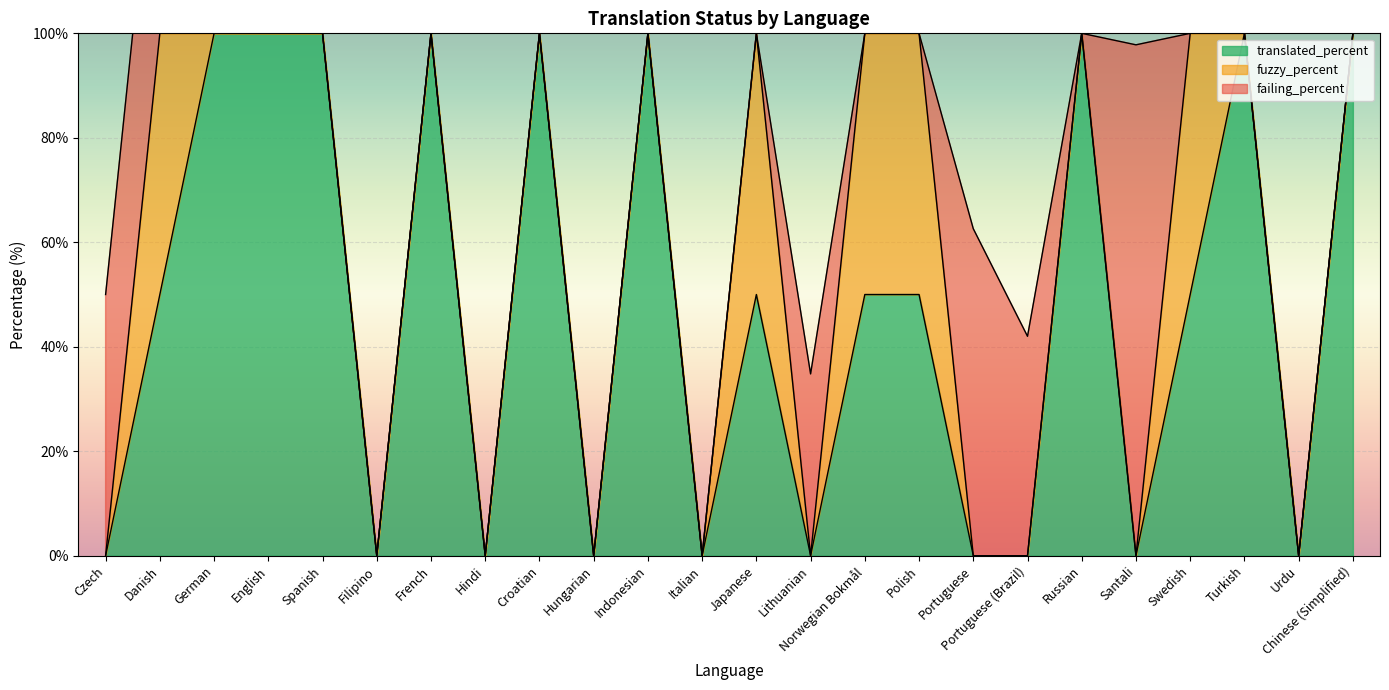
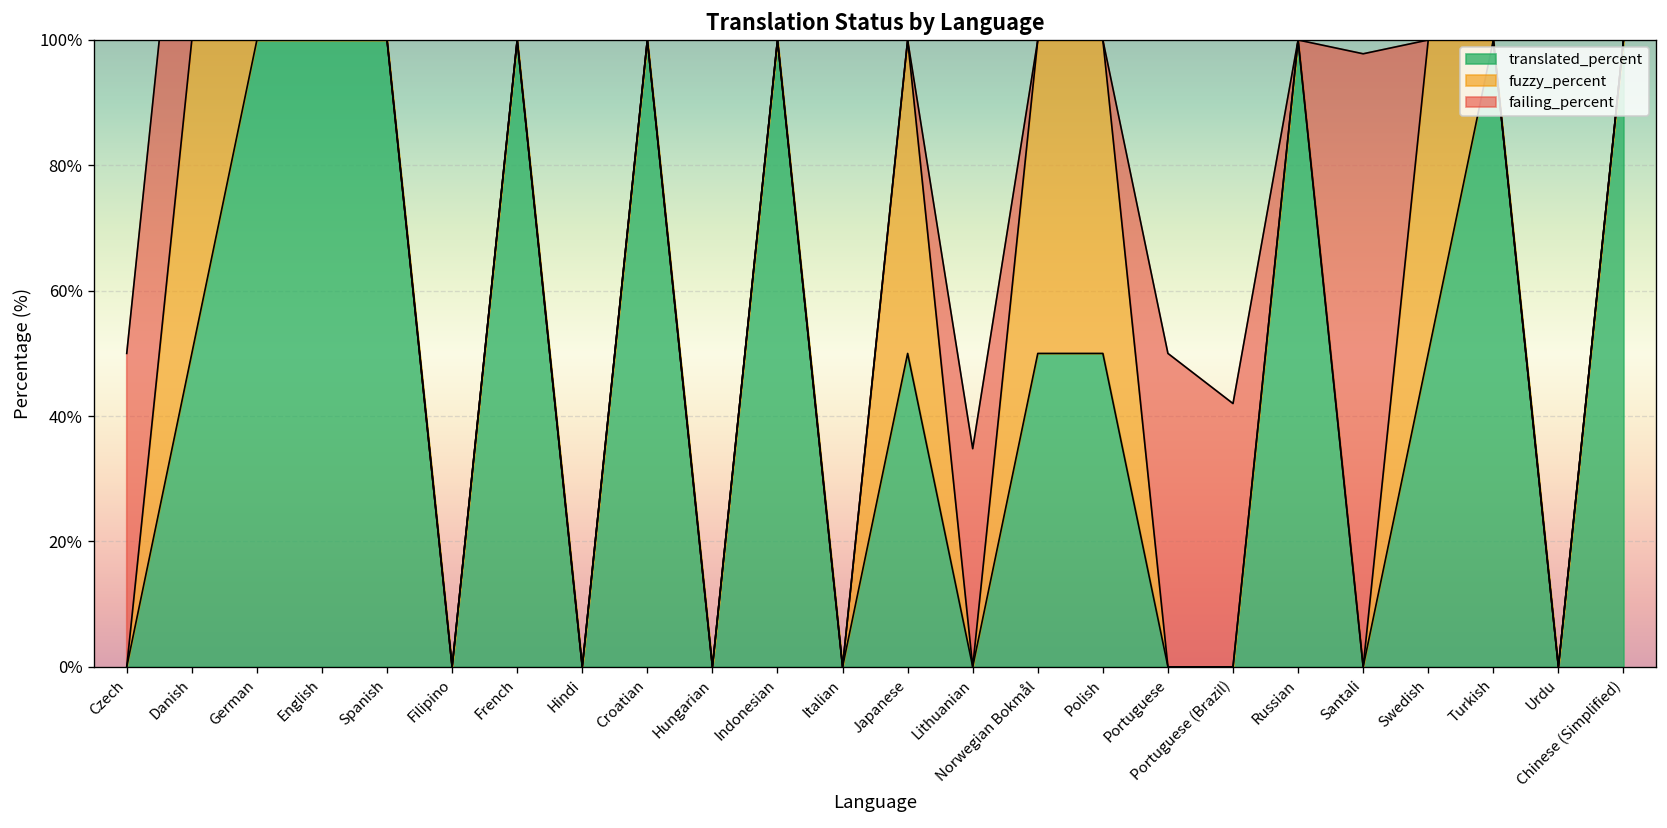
failing_percent, Portuguese: 63% -> 50%
